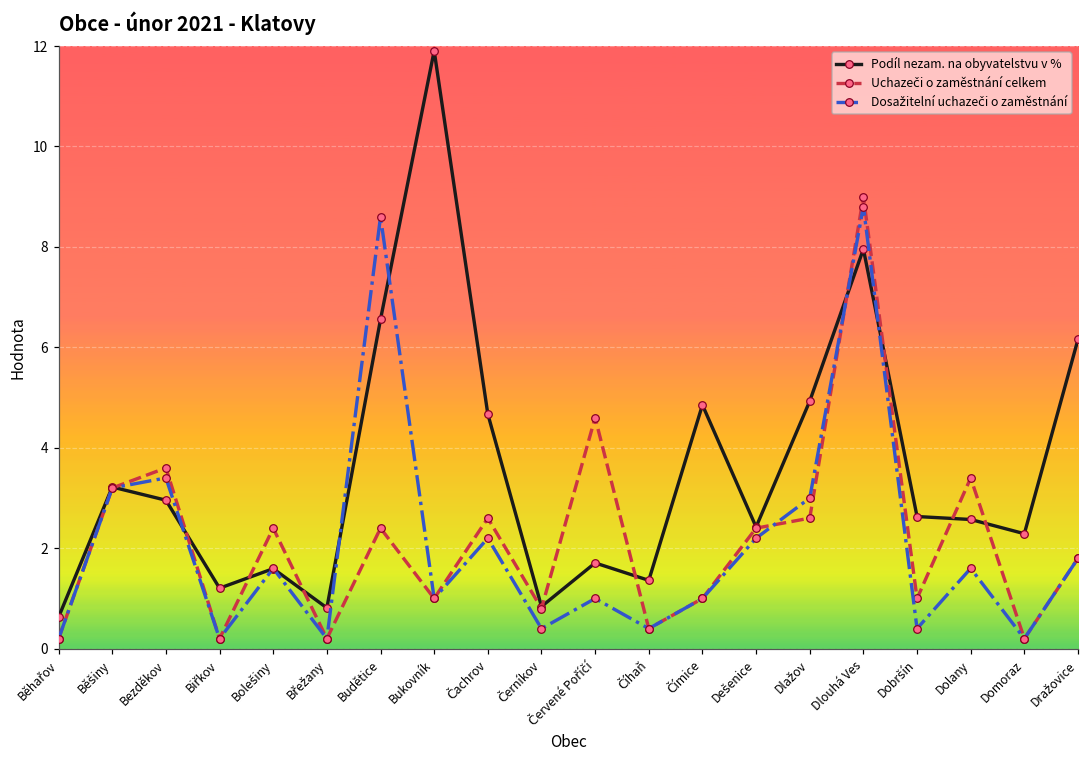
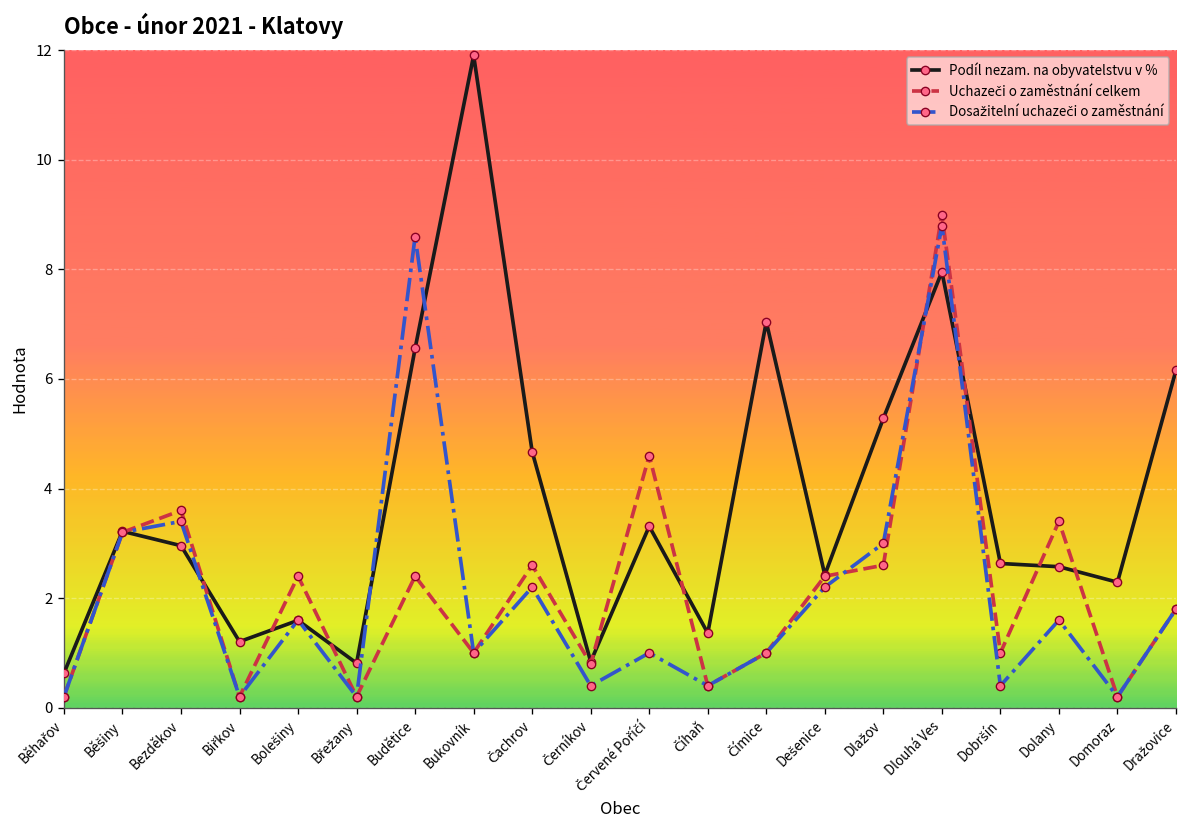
Podíl nezam. na obyvatelstvu v %, Červené Poříčí: 1.7 -> 3.3
Podíl nezam. na obyvatelstvu v %, Čímice: 4.9 -> 7.0
Podíl nezam. na obyvatelstvu v %, Dlažov: 4.9 -> 5.3
